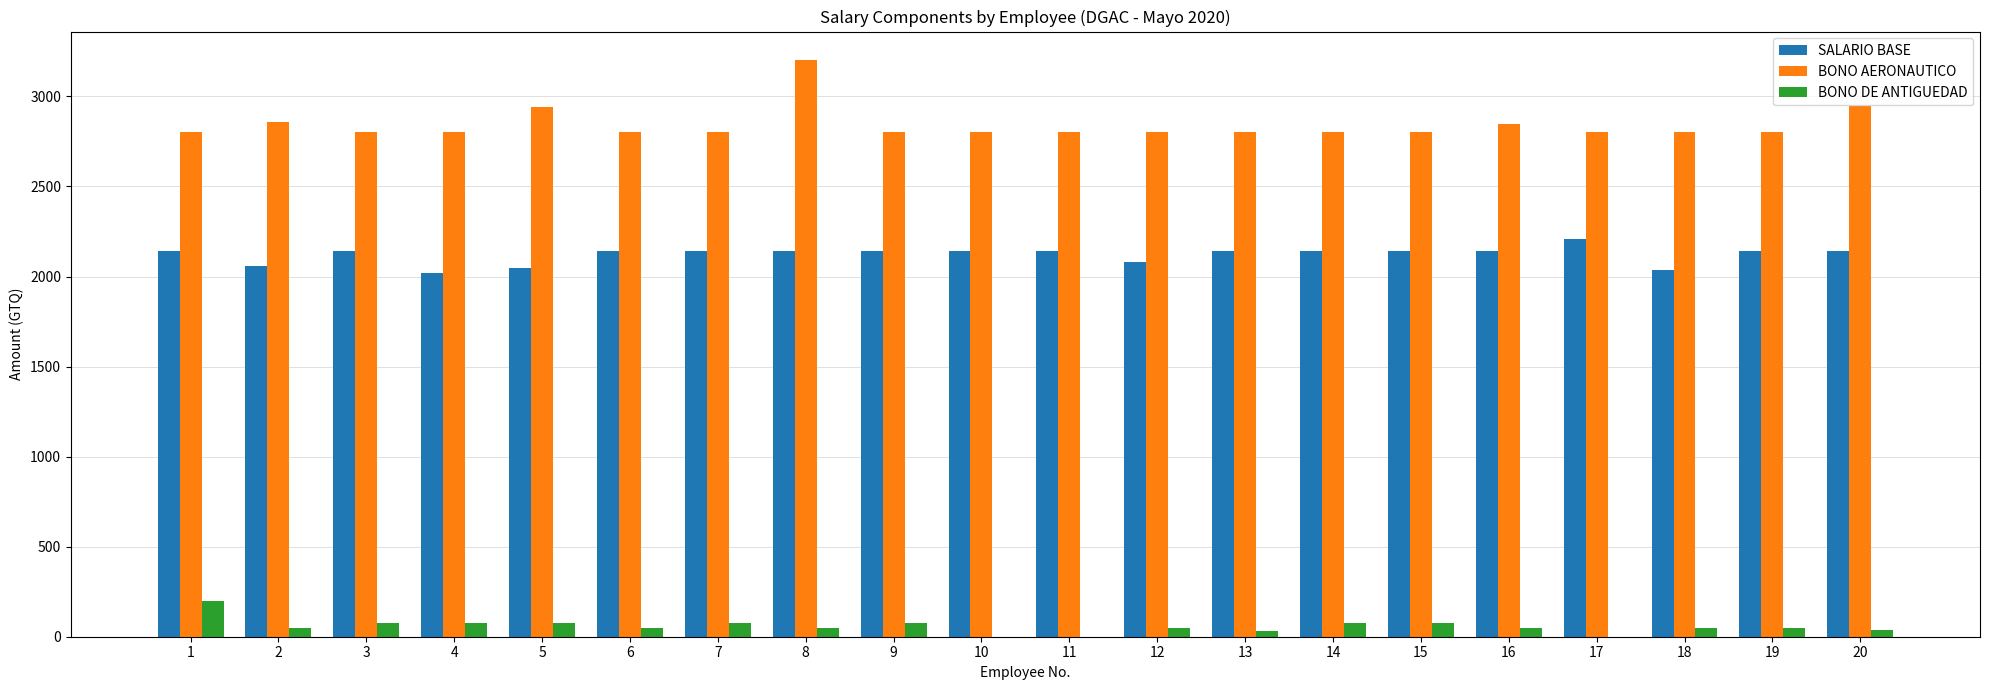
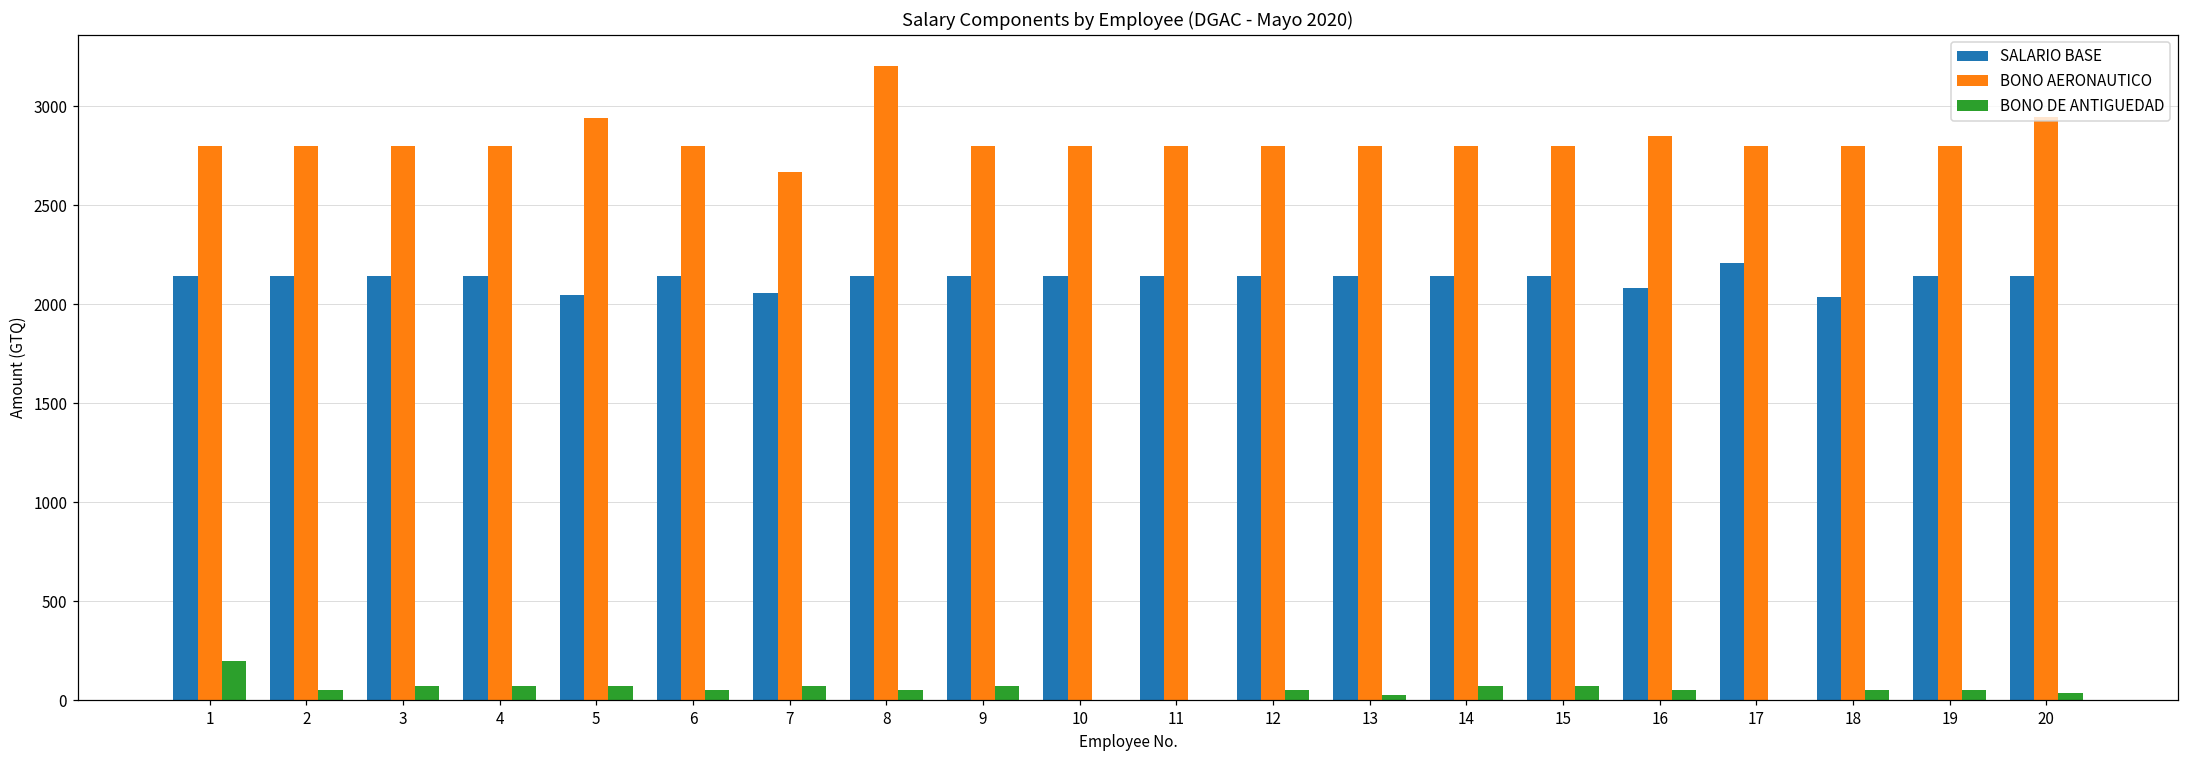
SALARIO BASE, 2: 2060 -> 2140
BONO AERONAUTICO, 2: 2860 -> 2800
SALARIO BASE, 4: 2020 -> 2140
SALARIO BASE, 7: 2140 -> 2050
BONO AERONAUTICO, 7: 2800 -> 2670
SALARIO BASE, 12: 2080 -> 2140
SALARIO BASE, 16: 2140 -> 2080
